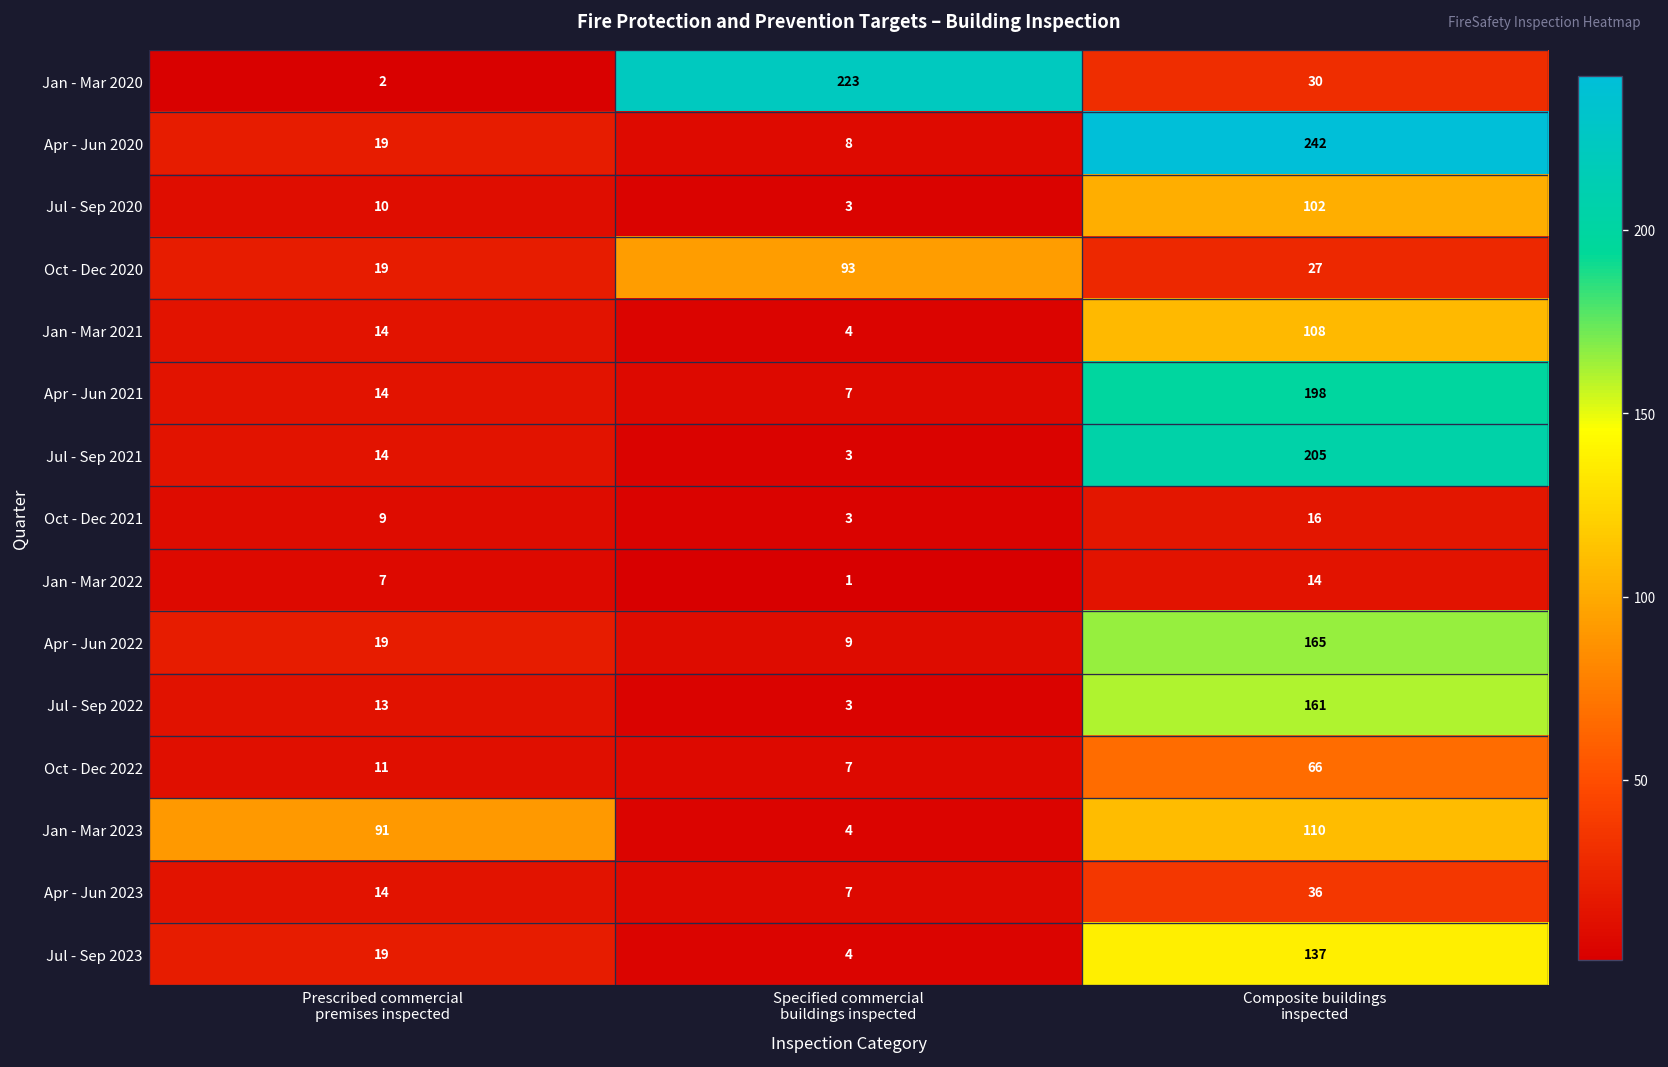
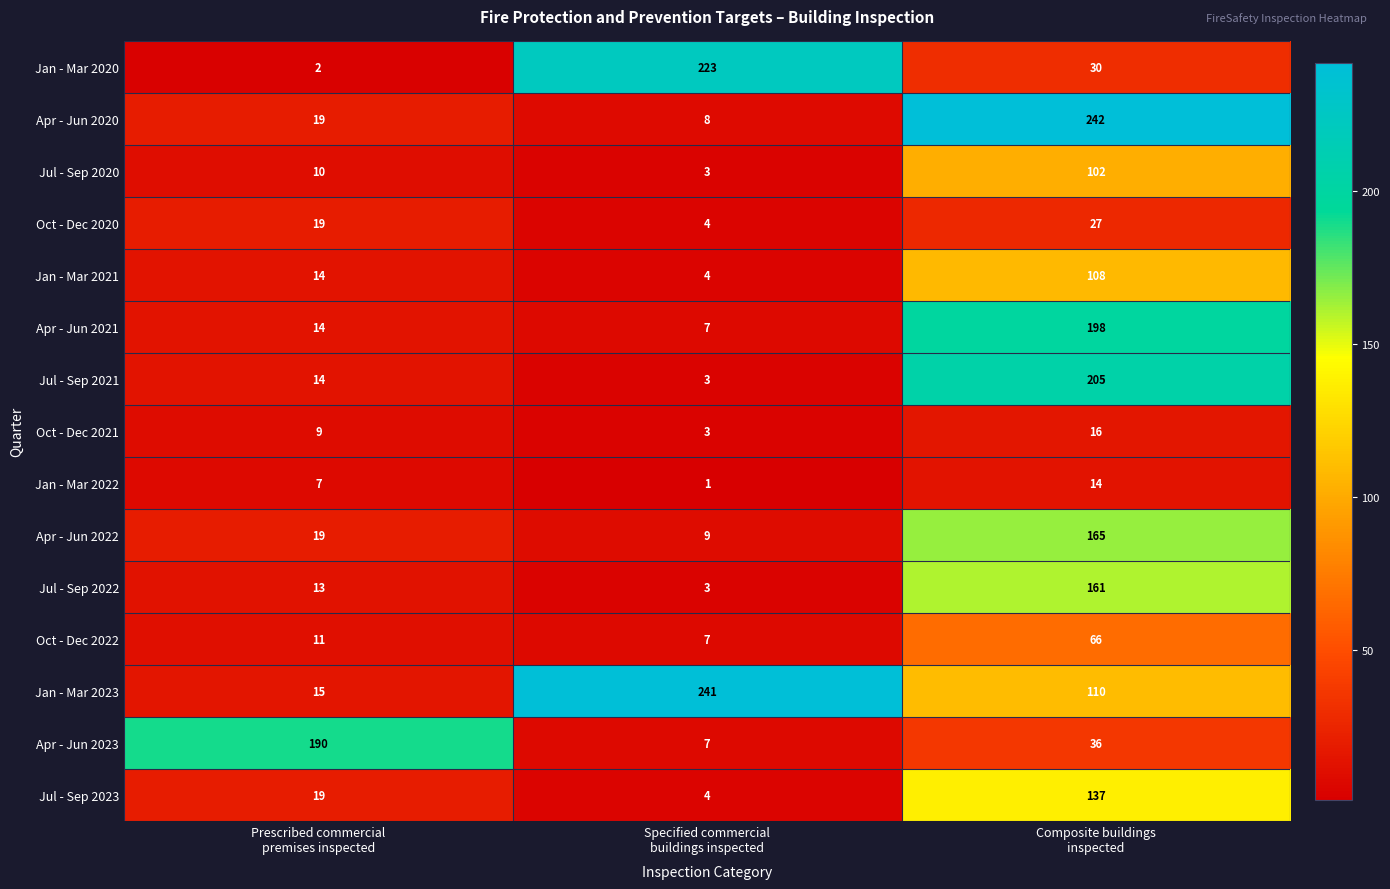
Oct - Dec 2020, Specified commercial buildings inspected: 93 -> 4
Jan - Mar 2023, Prescribed commercial premises inspected: 91 -> 15
Jan - Mar 2023, Specified commercial buildings inspected: 4 -> 241
Apr - Jun 2023, Prescribed commercial premises inspected: 14 -> 190
